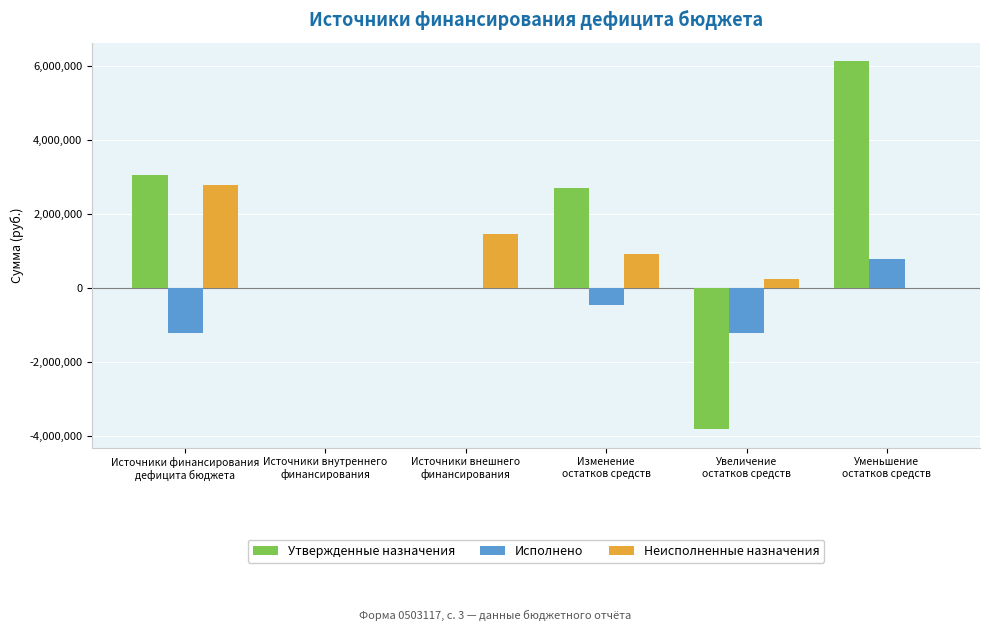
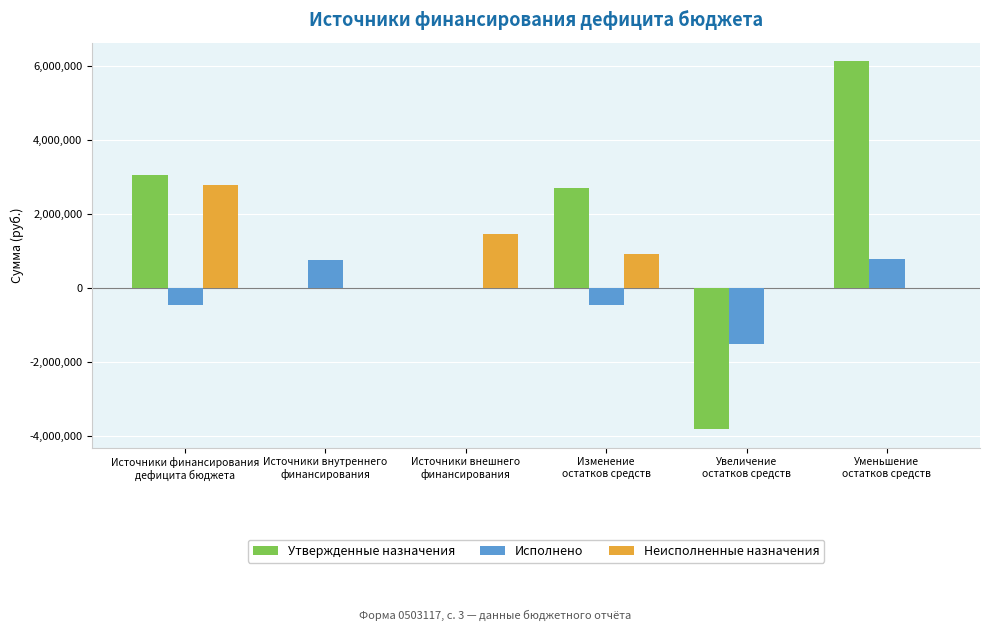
Исполнено, Источники финансирования дефицита бюджета: -1,200,000 -> -500,000
Исполнено, Источники внутреннего финансирования: 0 -> 800,000
Исполнено, Увеличение остатков средств: -1,200,000 -> -1,500,000
Неисполненные назначения, Увеличение остатков средств: 200,000 -> 0
